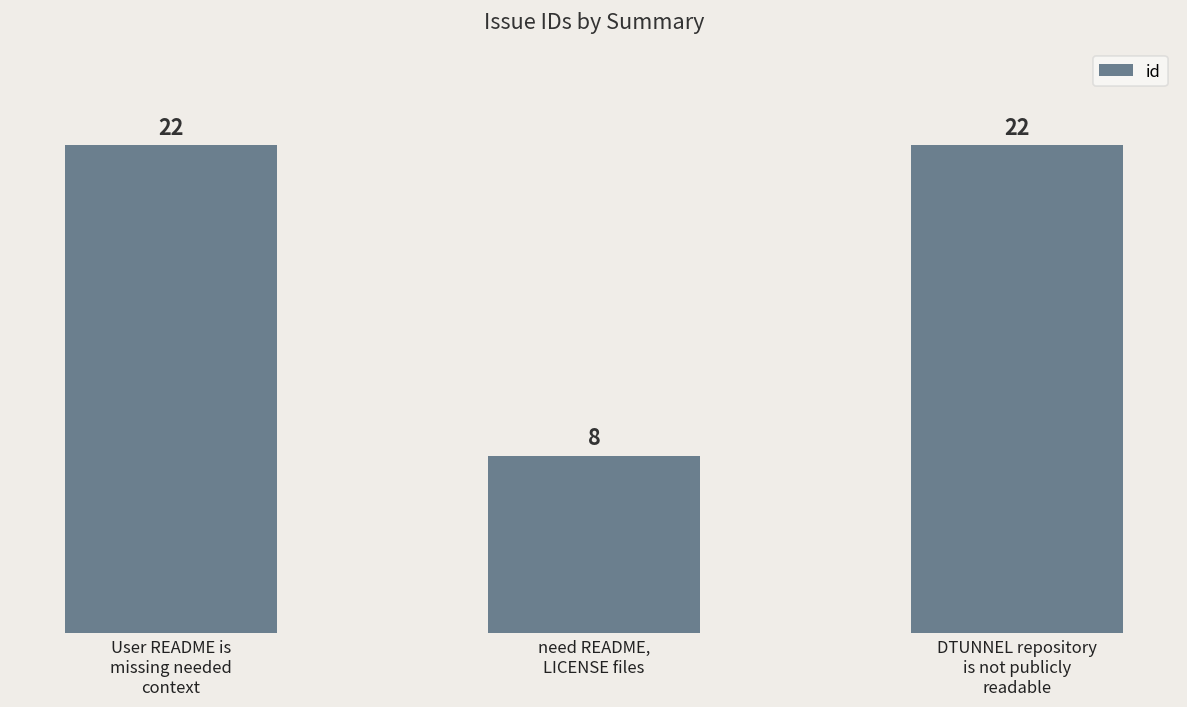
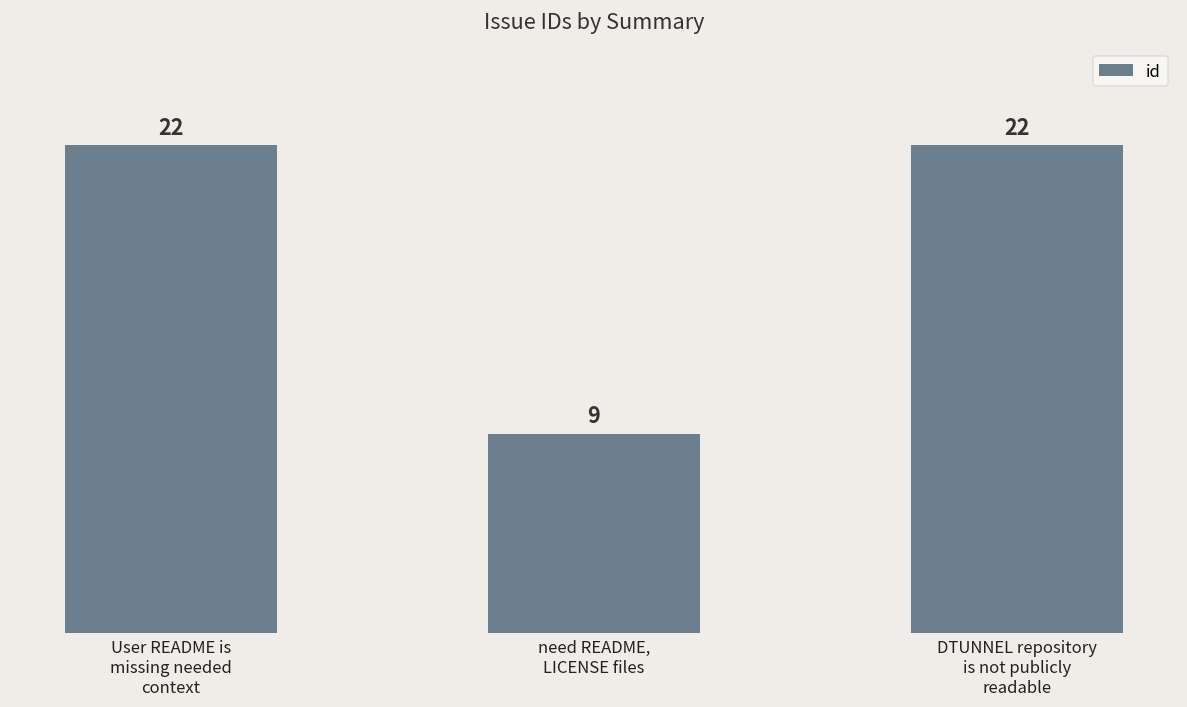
need README, LICENSE files: 8 -> 9
